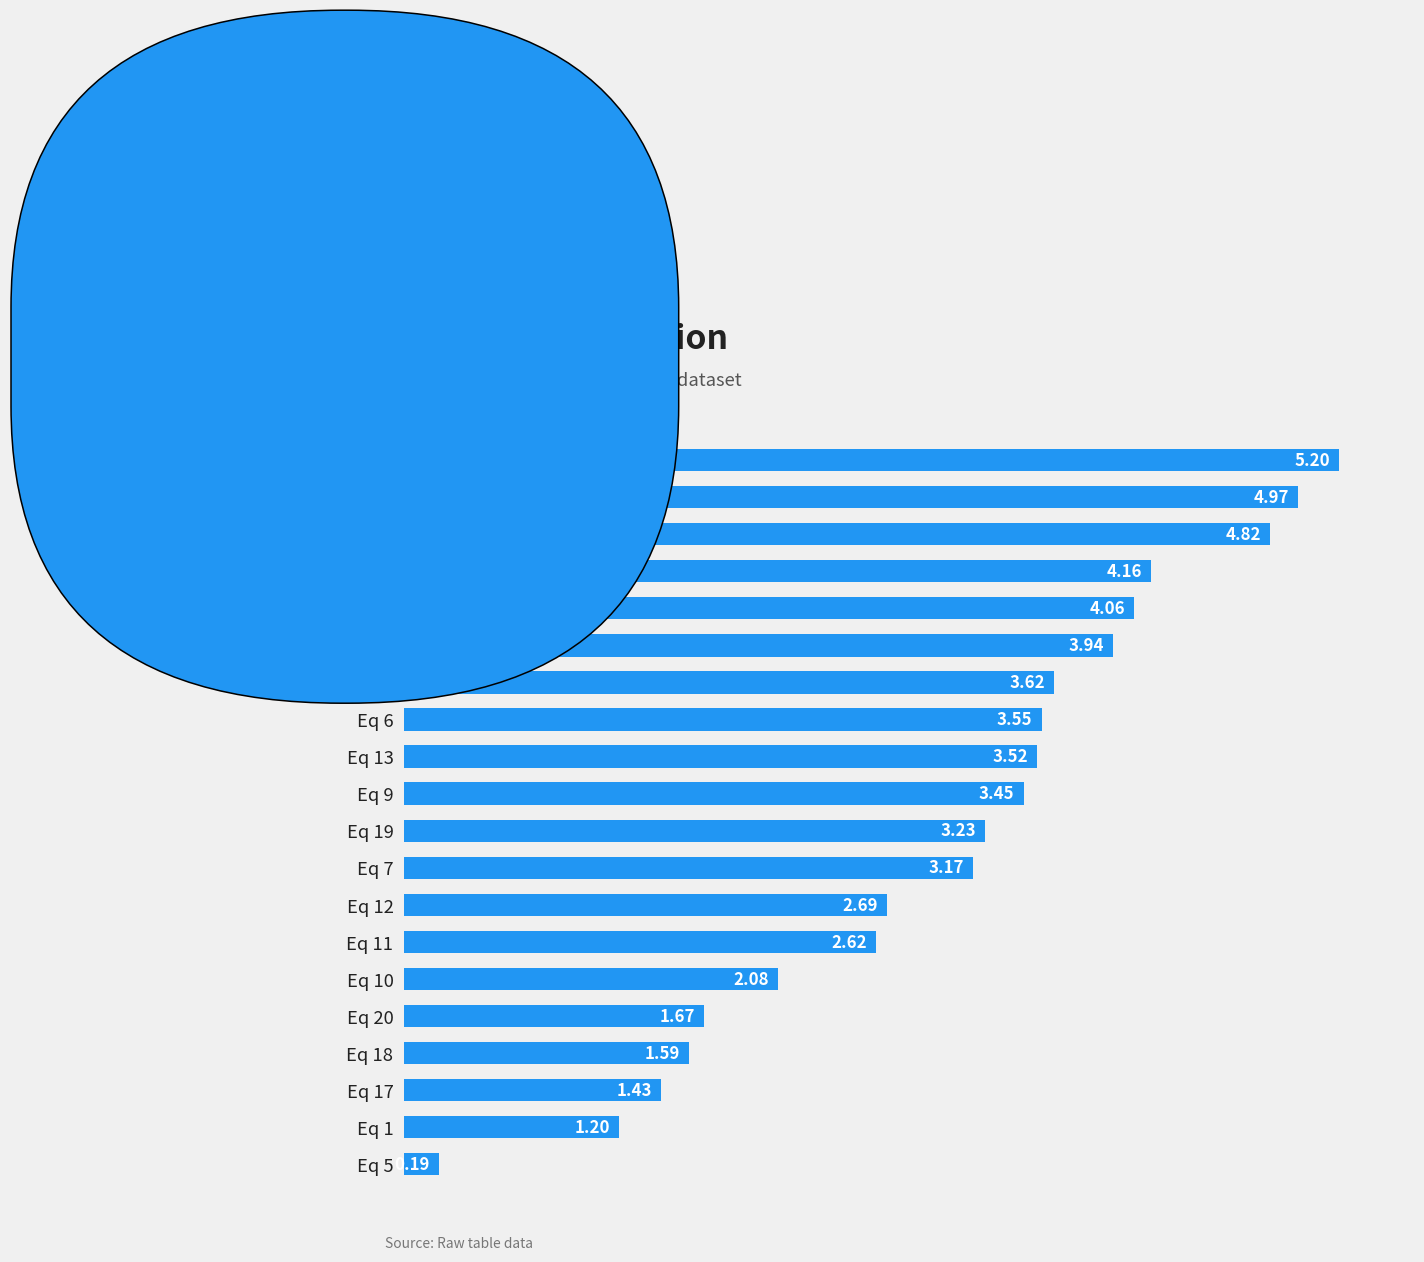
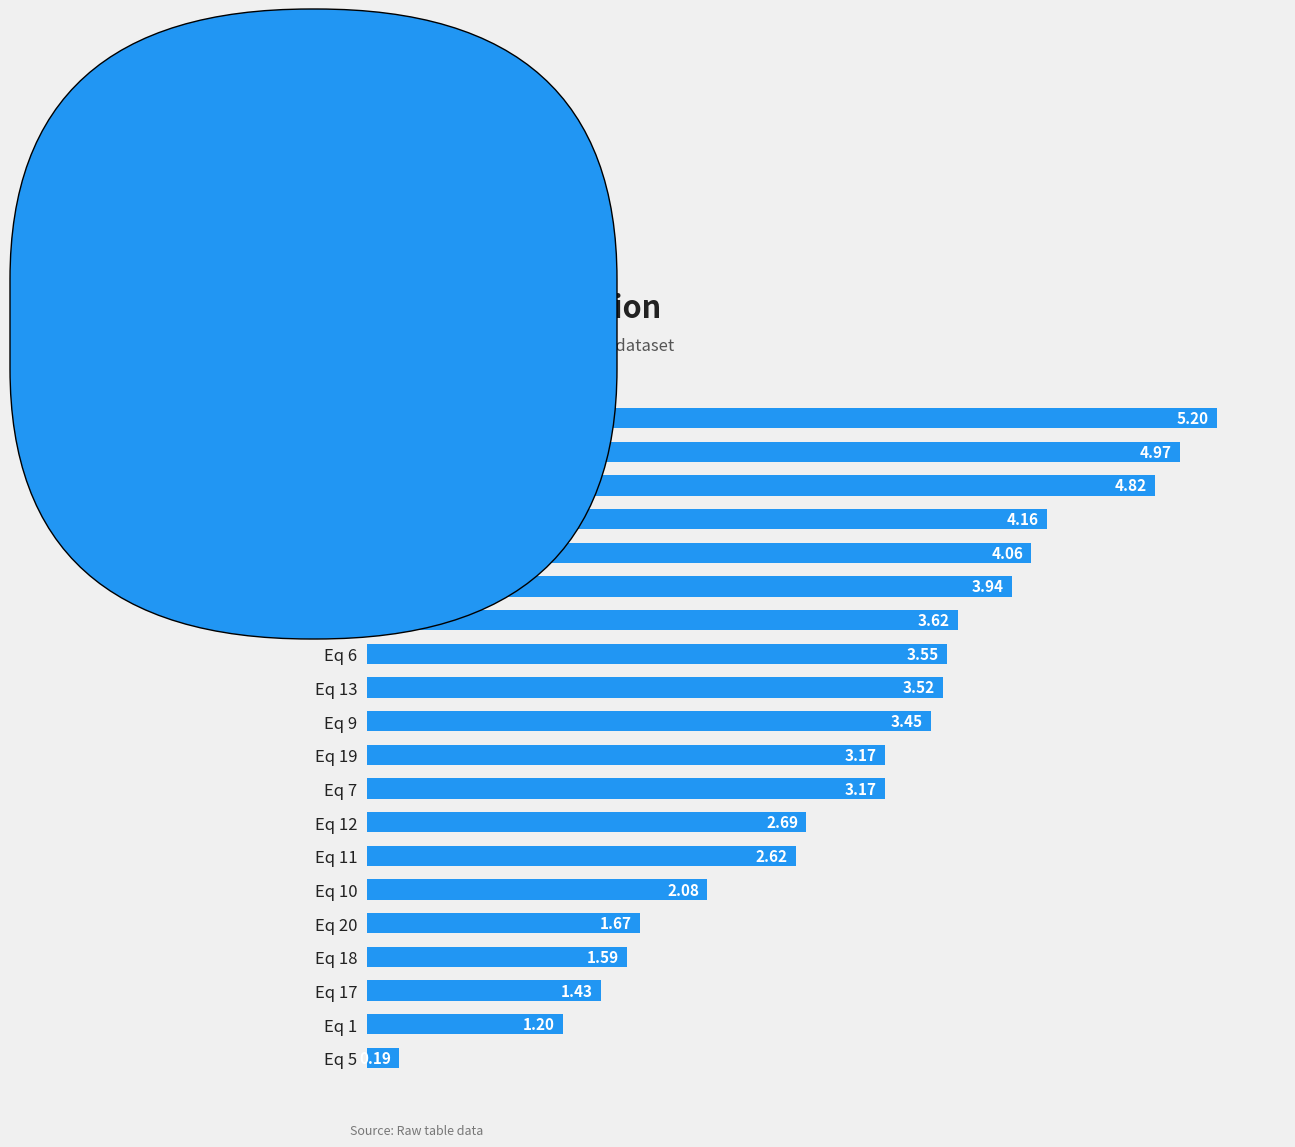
Eq 19: 3.23 -> 3.17
